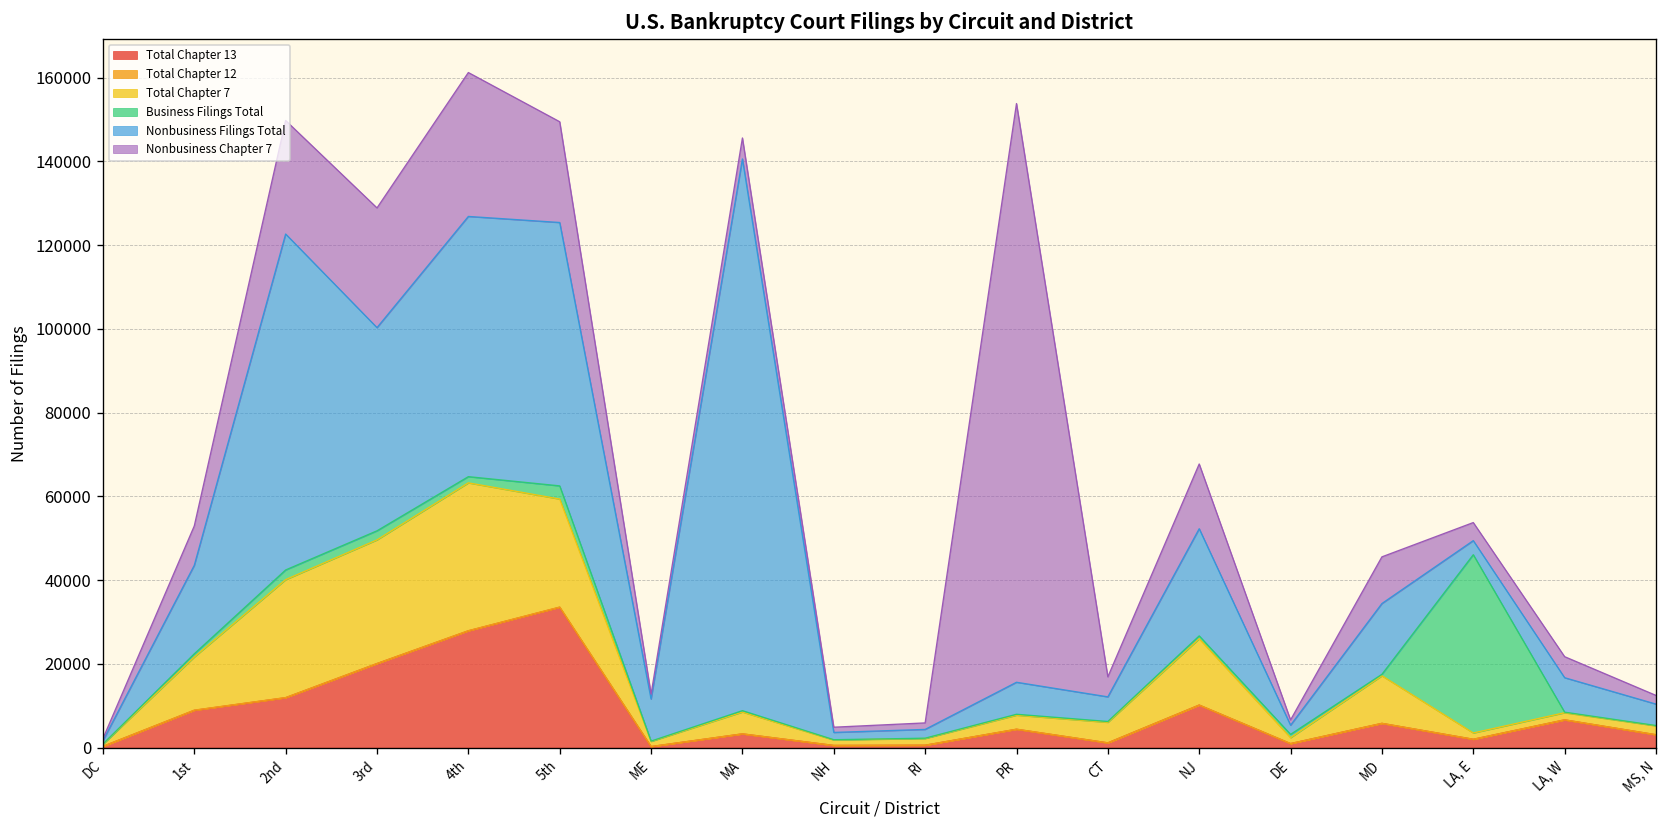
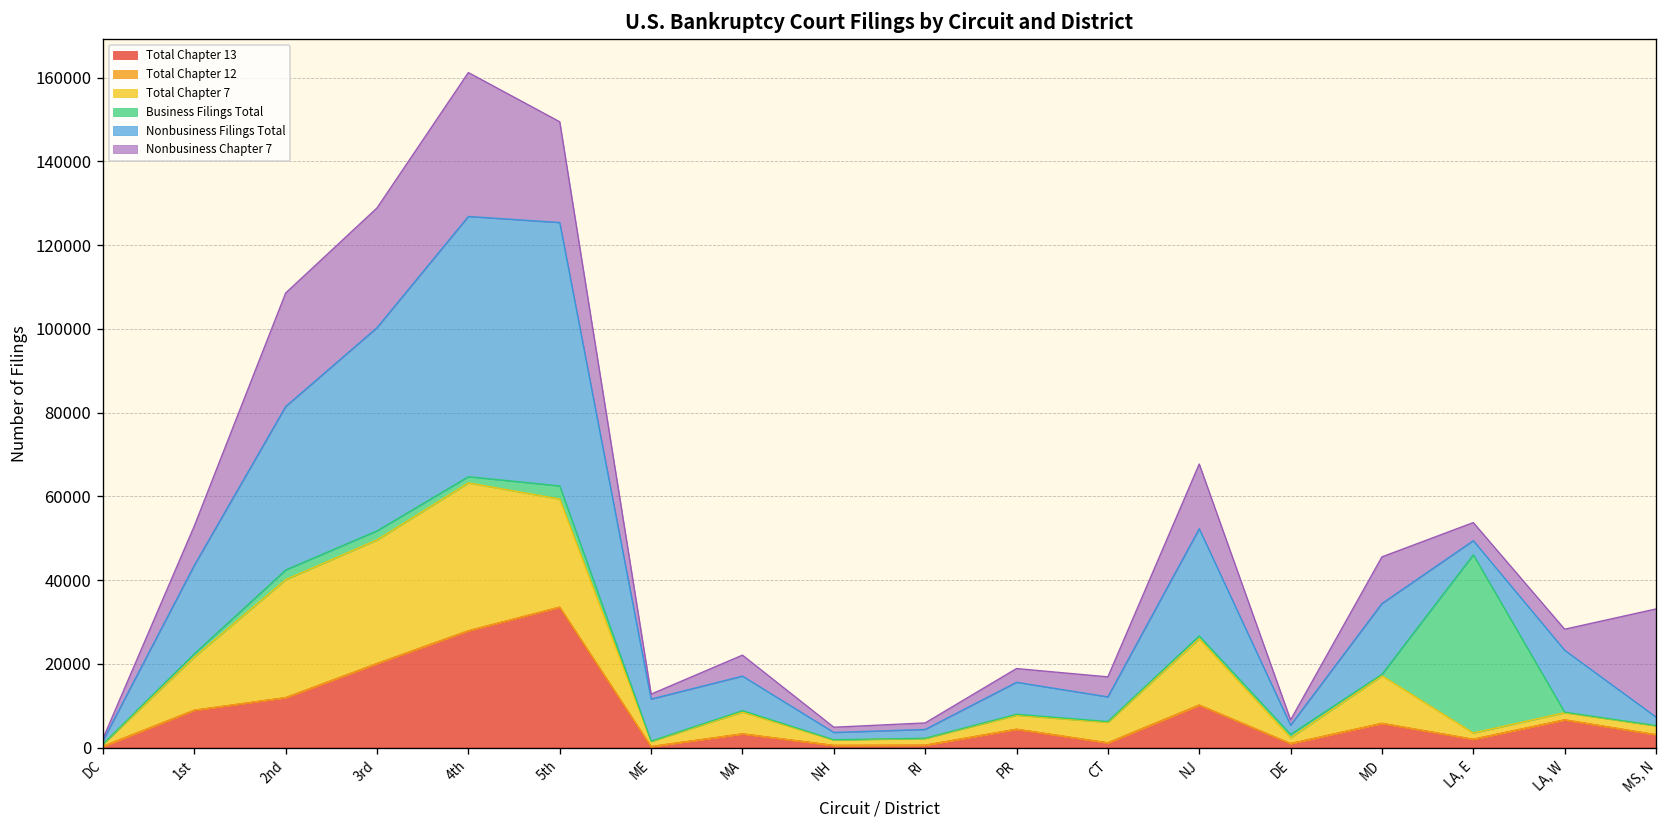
Nonbusiness Filings Total, 2nd: 80000 -> 39000
Nonbusiness Filings Total, MA: 132000 -> 8000
Nonbusiness Chapter 7, PR: 138000 -> 3000
Nonbusiness Filings Total, LA, W: 8000 -> 15000
Nonbusiness Filings Total, MS, N: 5000 -> 2000
Nonbusiness Chapter 7, MS, N: 2000 -> 26000
